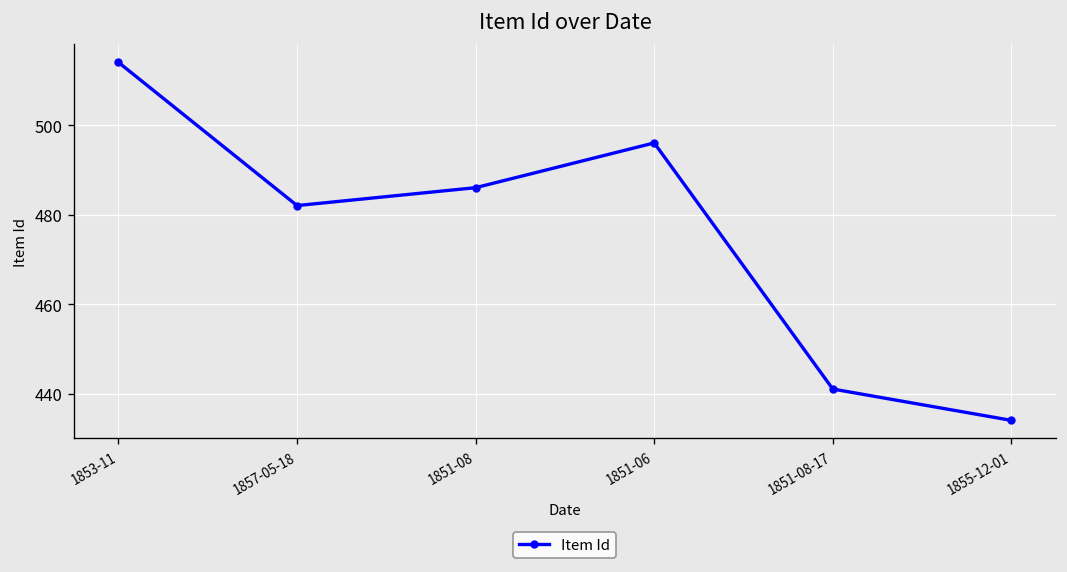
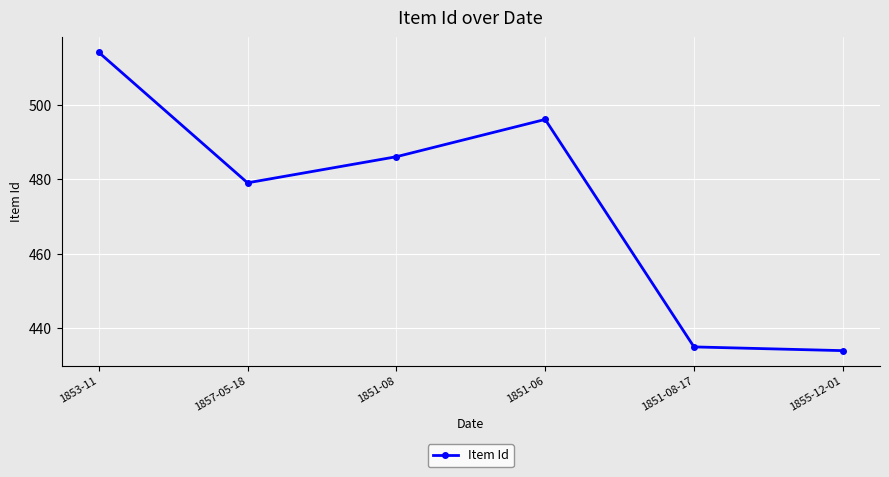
1857-05-18: 482 -> 479
1851-08-17: 441 -> 435
